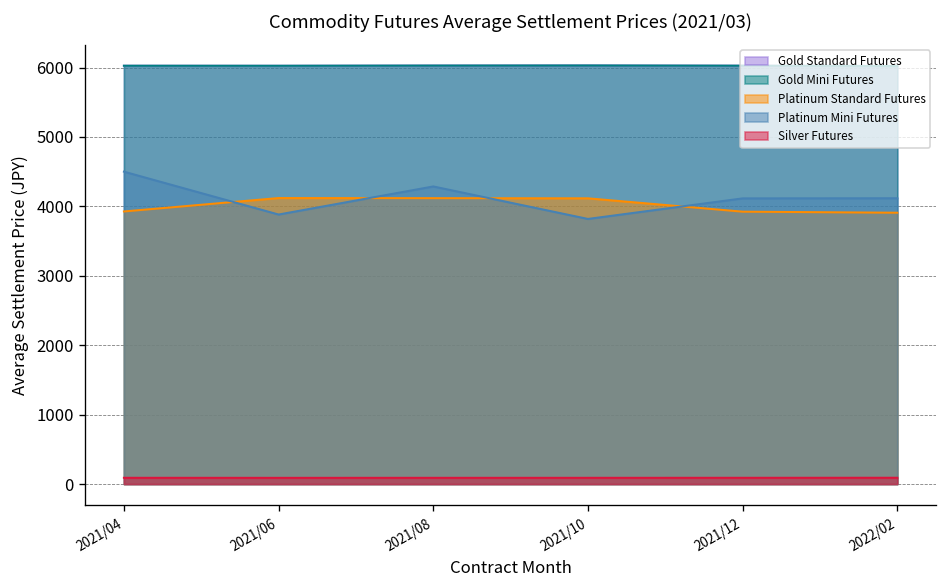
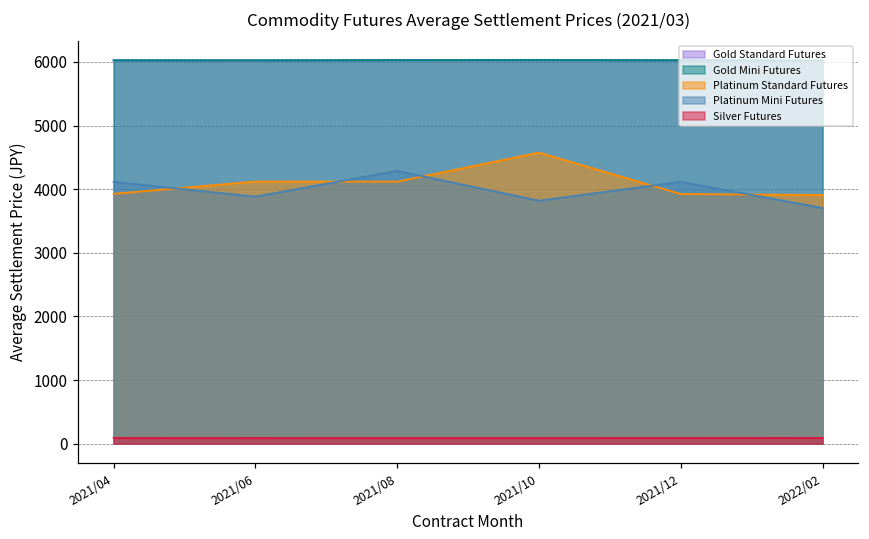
Platinum Mini Futures, 2021/04: 4500 -> 4100
Platinum Standard Futures, 2021/10: 4100 -> 4600
Platinum Mini Futures, 2022/02: 4100 -> 3700
